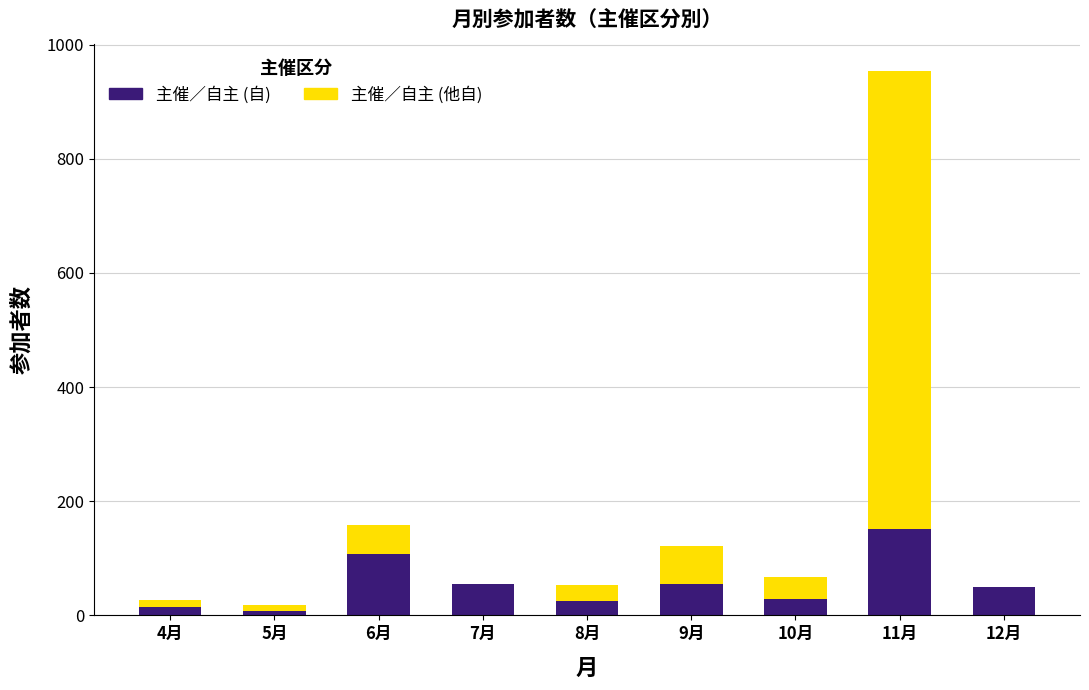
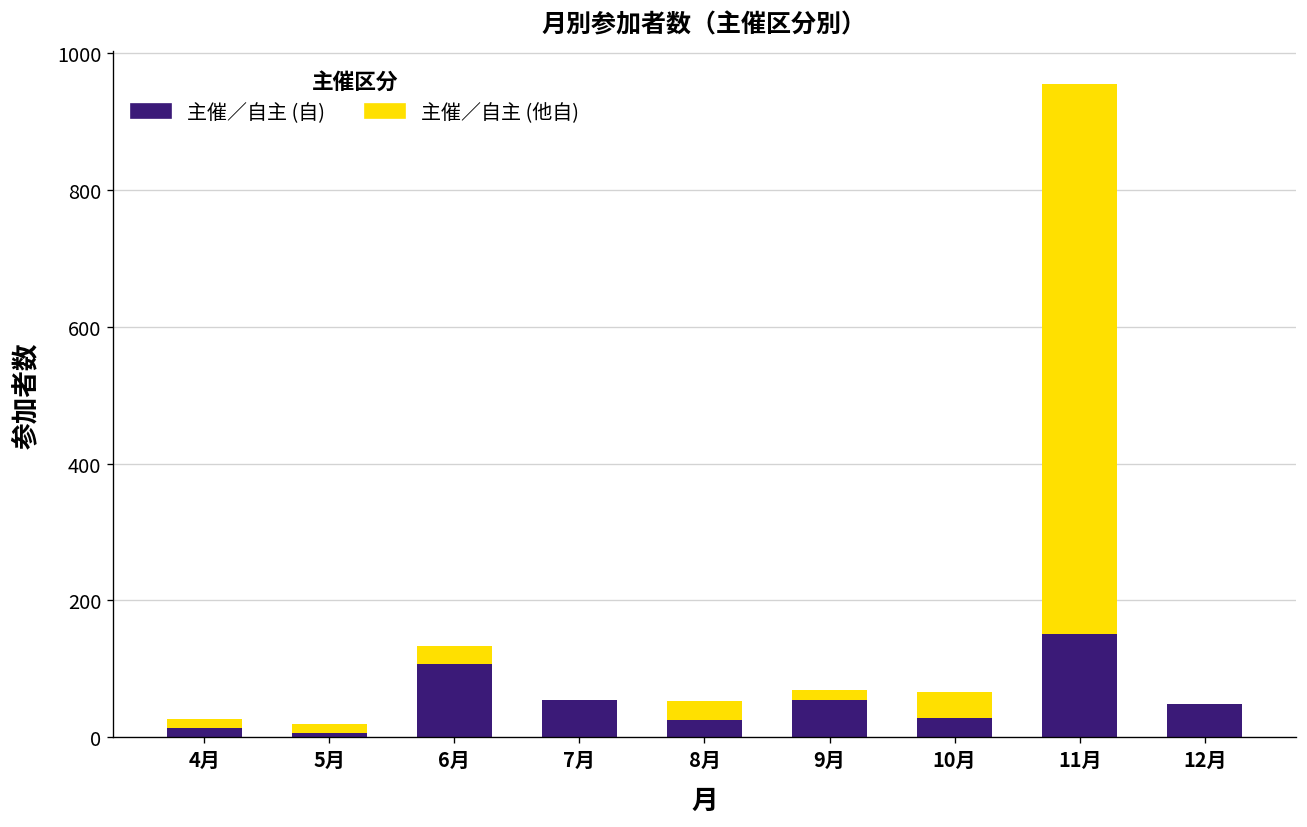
主催／自主 (他自), 6月: 50 -> 30
主催／自主 (他自), 9月: 70 -> 20
